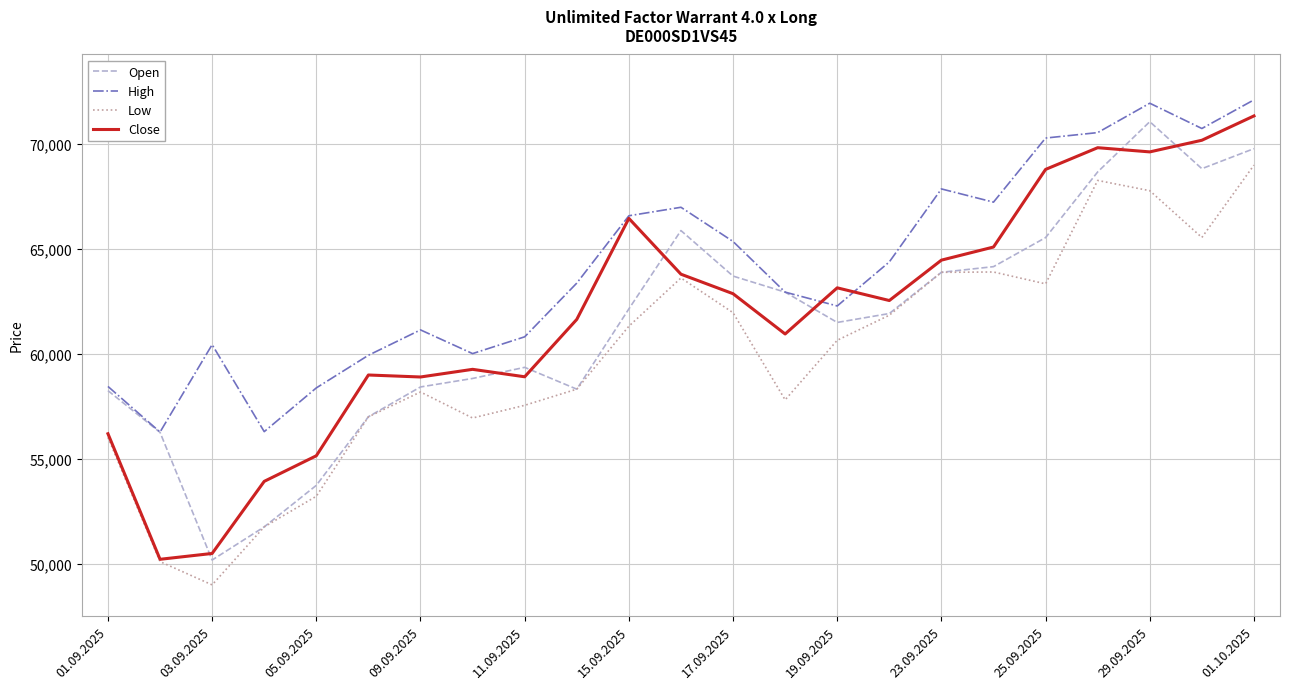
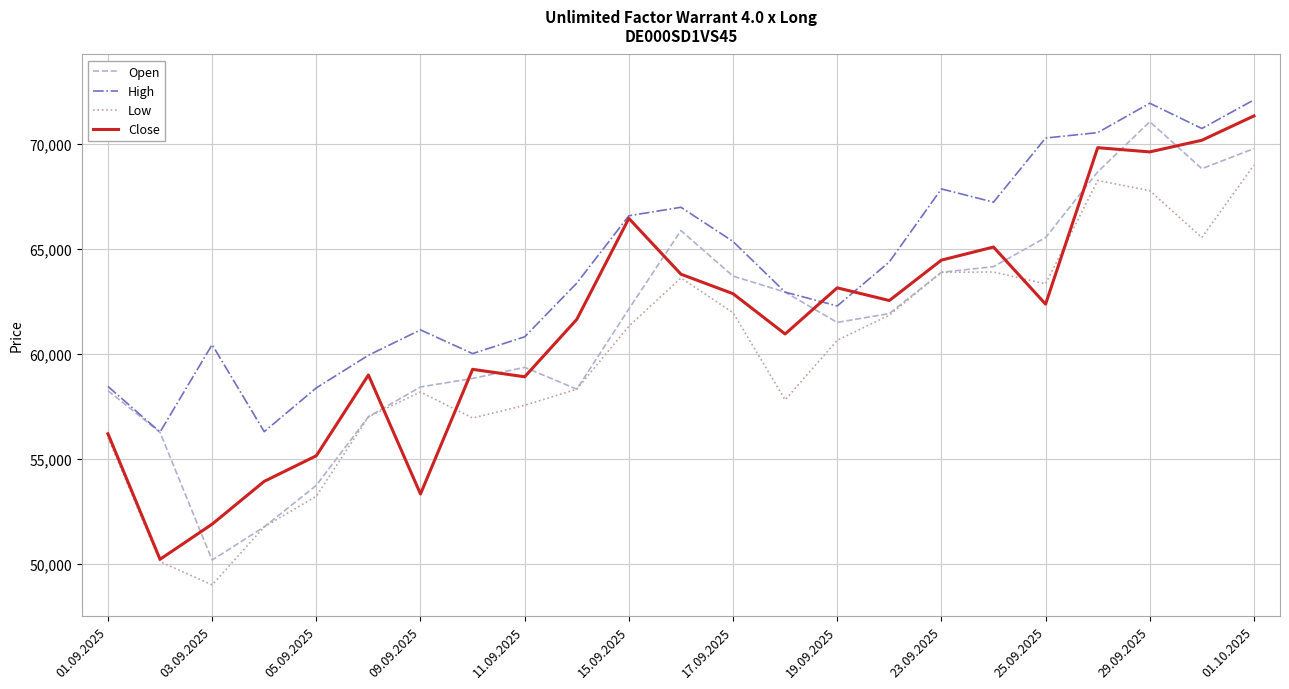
Close, 03.09.2025: 50,500 -> 51,900
Close, 09.09.2025: 58,900 -> 53,300
Close, 25.09.2025: 68,800 -> 62,400
